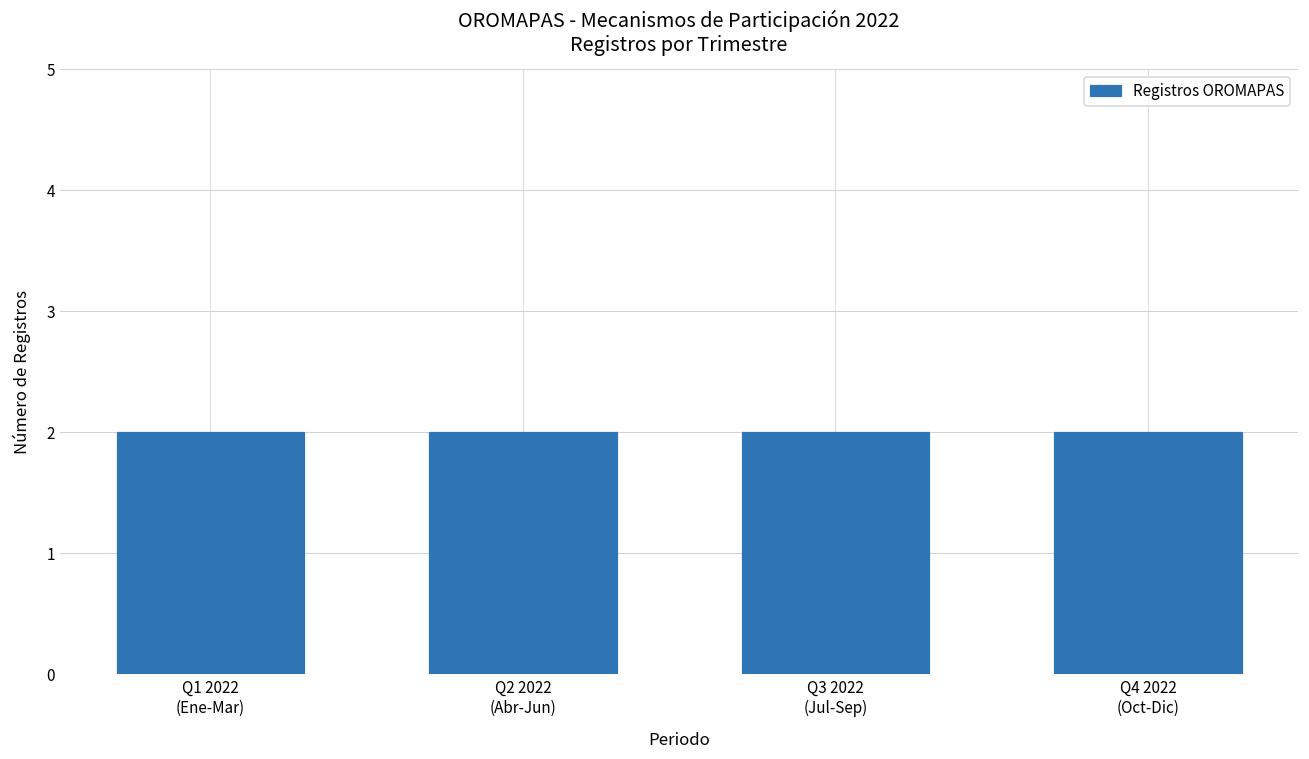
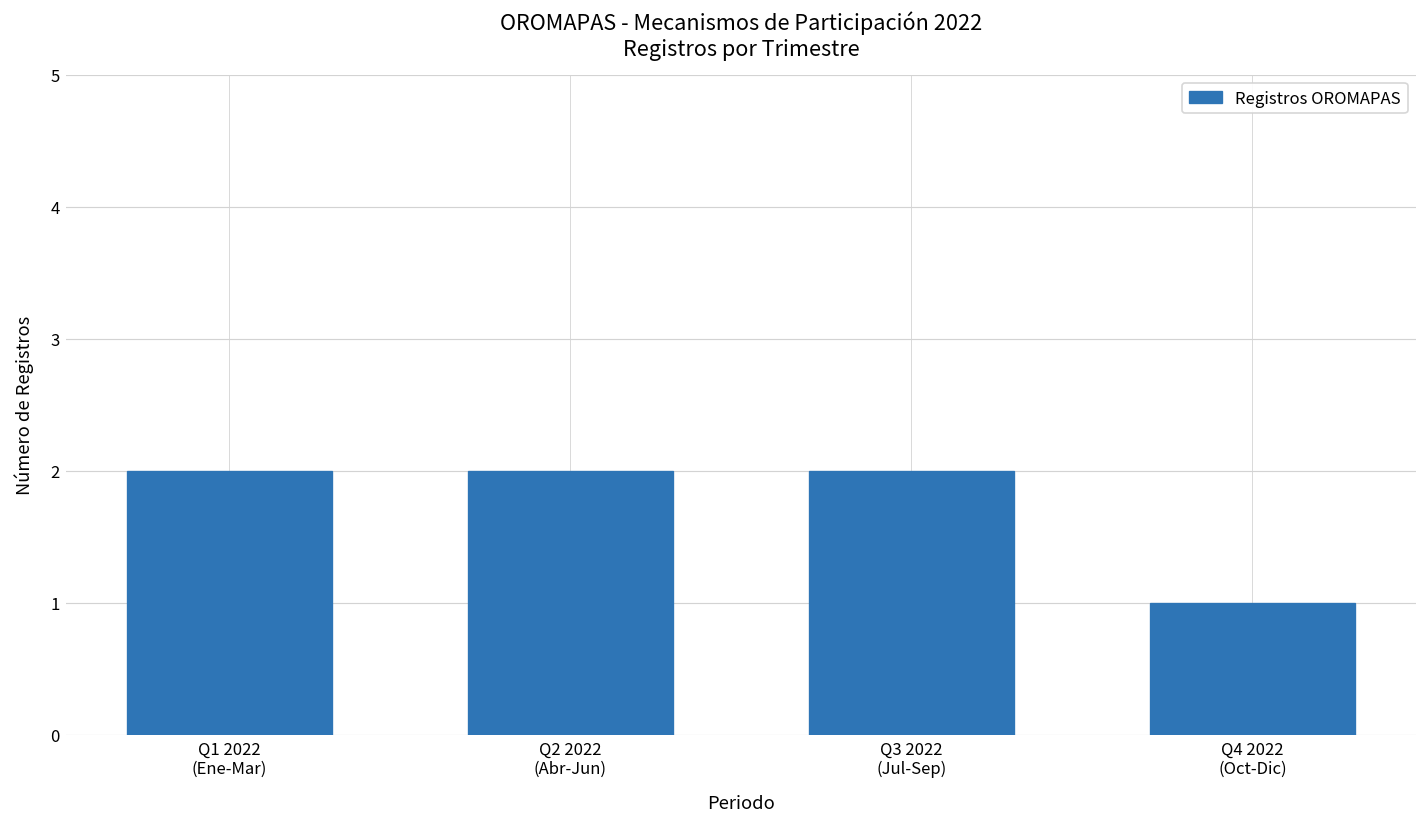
Q4 2022 (Oct-Dic): 2 -> 1
